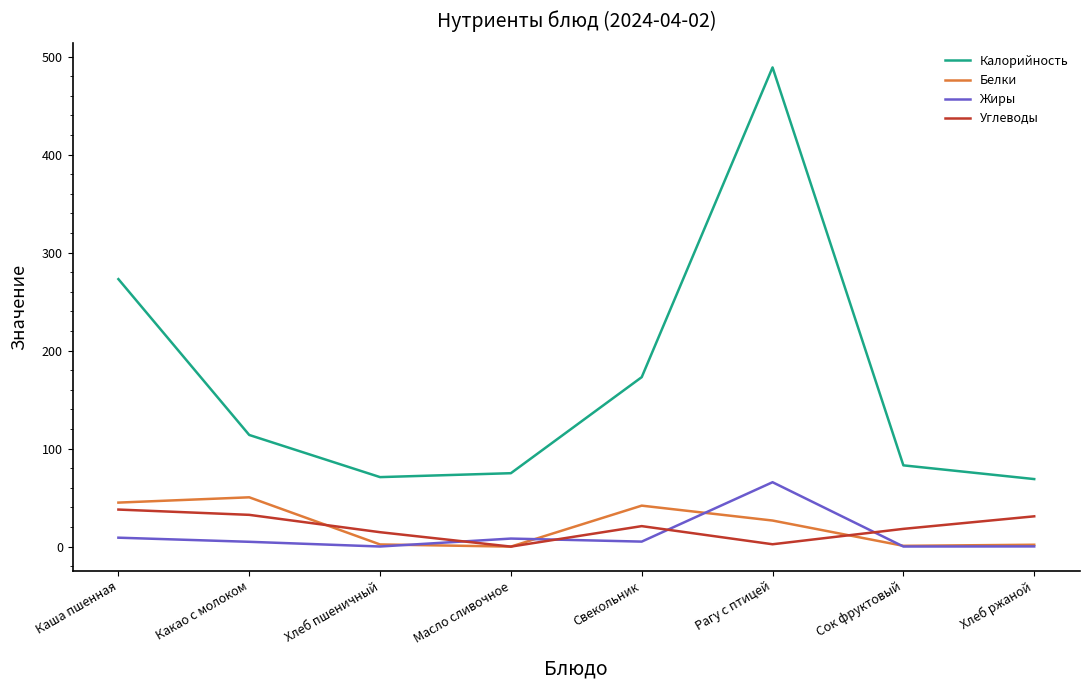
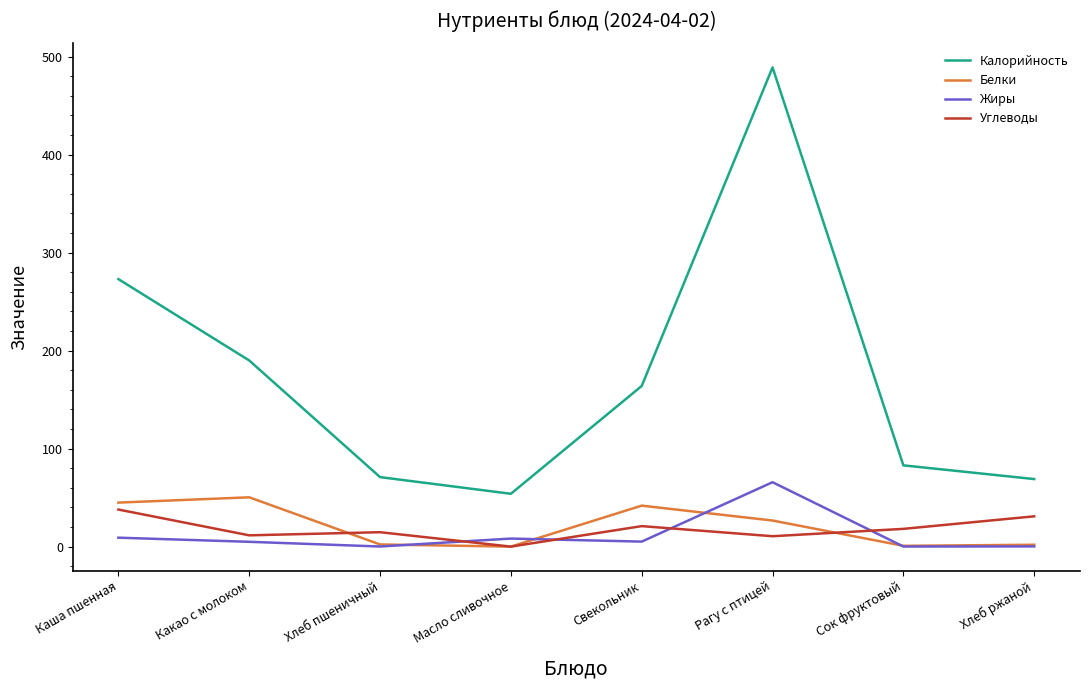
Калорийность, Какао с молоком: 110 -> 190
Углеводы, Какао с молоком: 30 -> 10
Калорийность, Масло сливочное: 80 -> 50
Калорийность, Свекольник: 170 -> 160
Углеводы, Рагу с птицей: 0 -> 10
